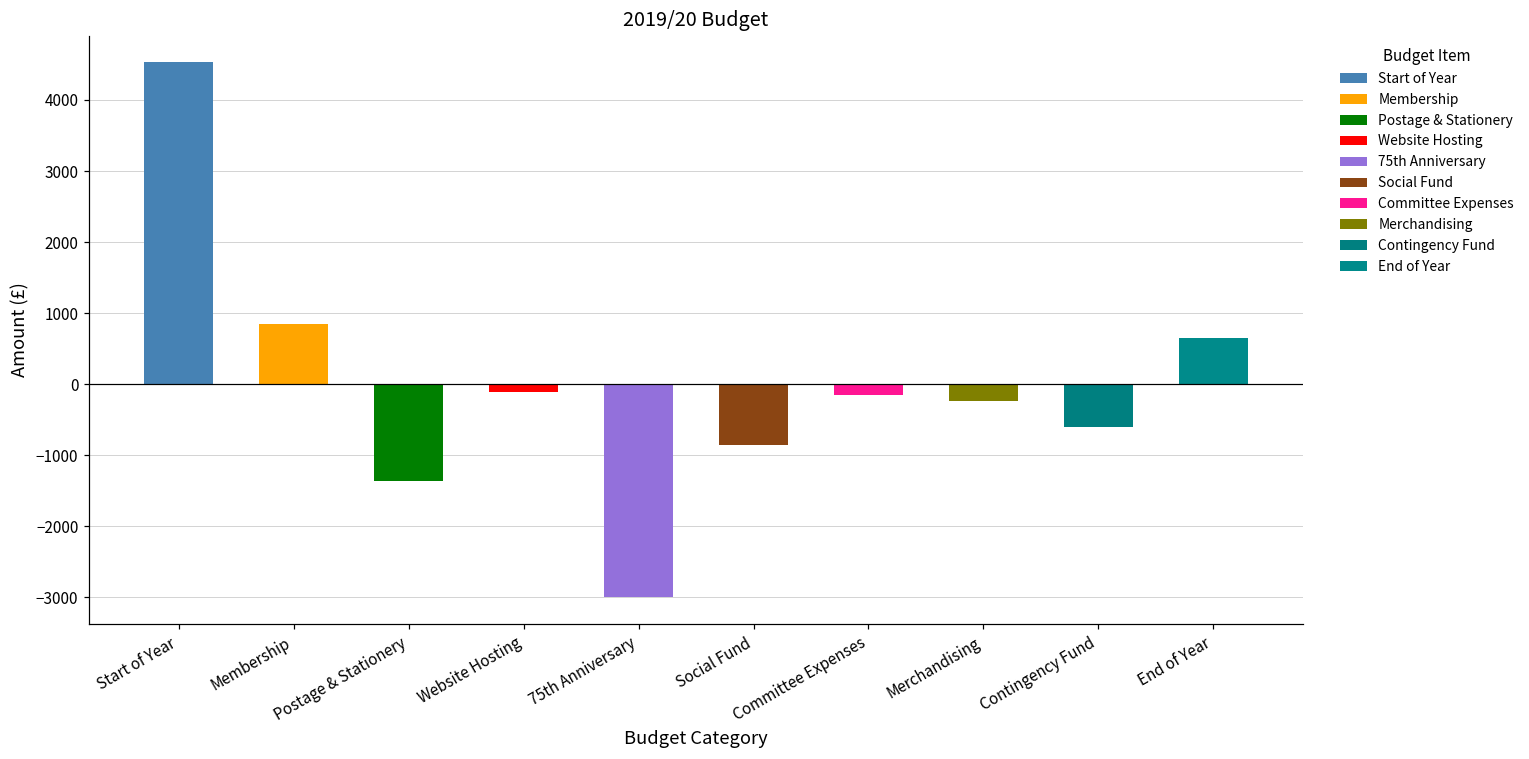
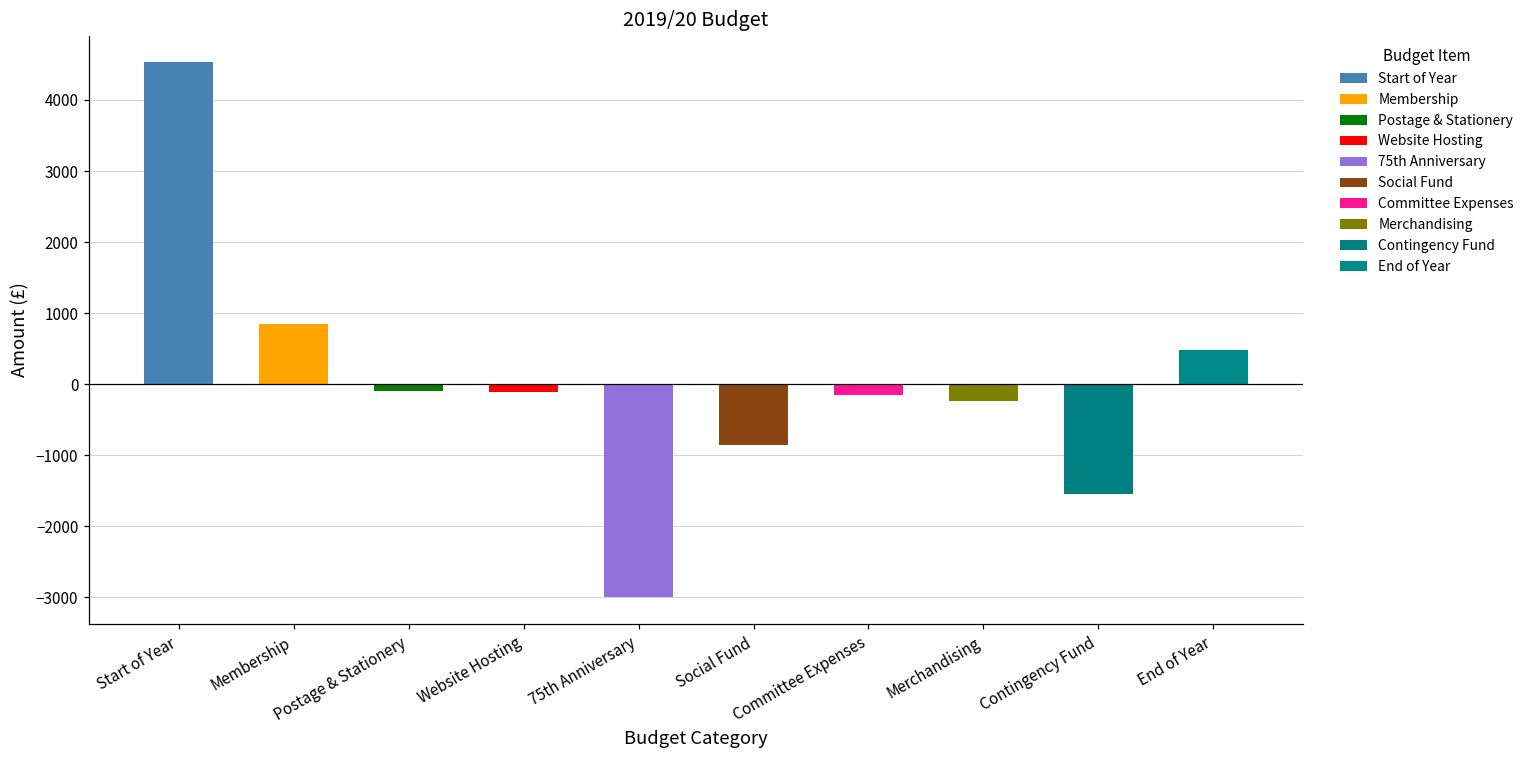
Postage & Stationery: -1400 -> -100
Contingency Fund: -600 -> -1600
End of Year: 700 -> 500
